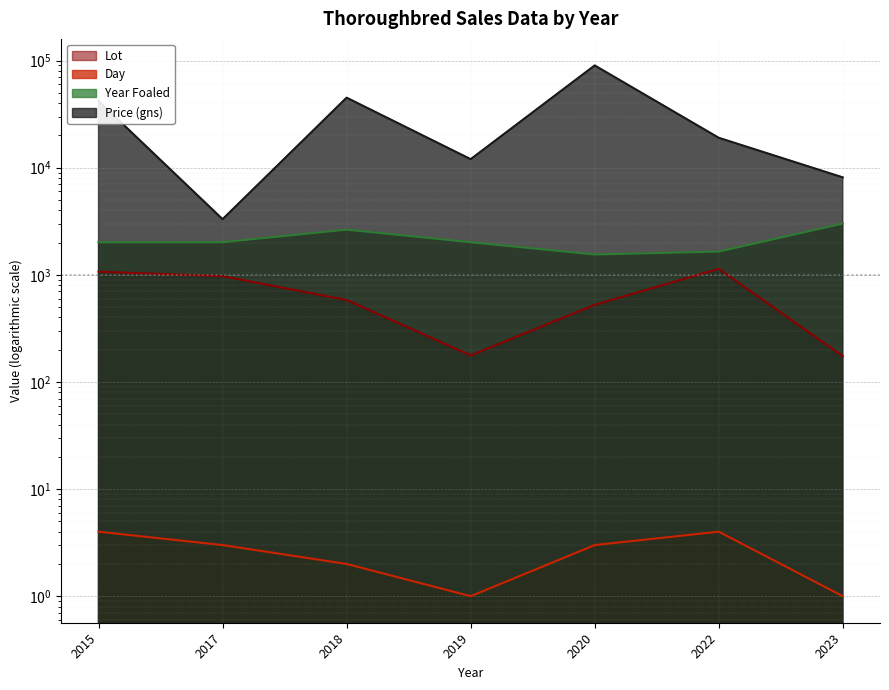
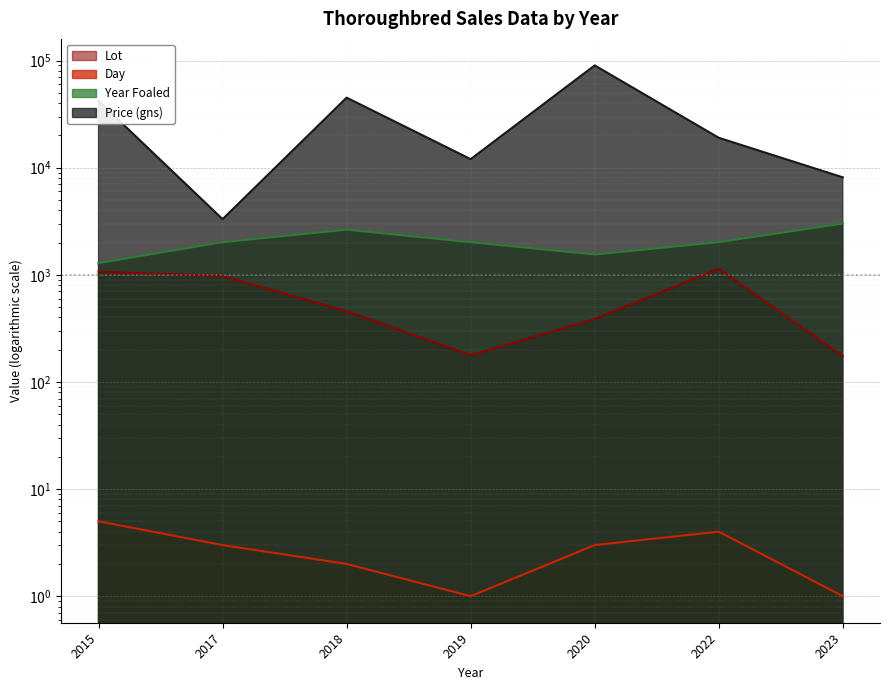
Day, 2015: 4 -> 5
Year Foaled, 2015: 2000 -> 1300
Lot, 2018: 600 -> 460
Lot, 2020: 500 -> 390
Year Foaled, 2022: 1600 -> 2000
